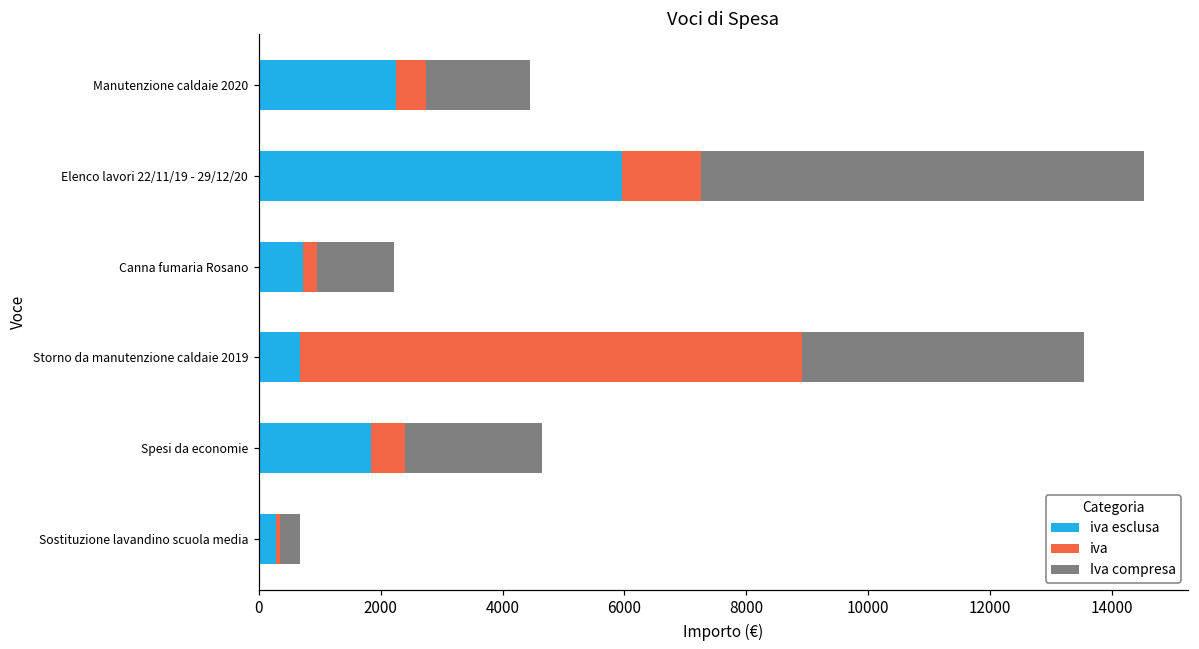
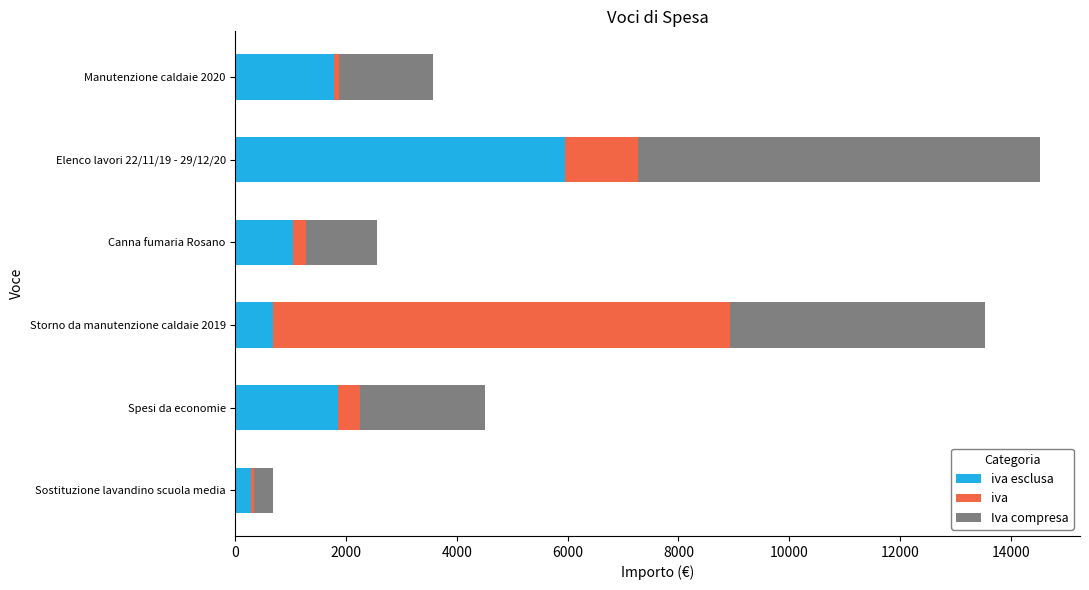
iva esclusa, Manutenzione caldaie 2020: 2200 -> 1800
iva, Manutenzione caldaie 2020: 500 -> 100
iva esclusa, Canna fumaria Rosano: 700 -> 1000
iva, Spesi da economie: 600 -> 400
